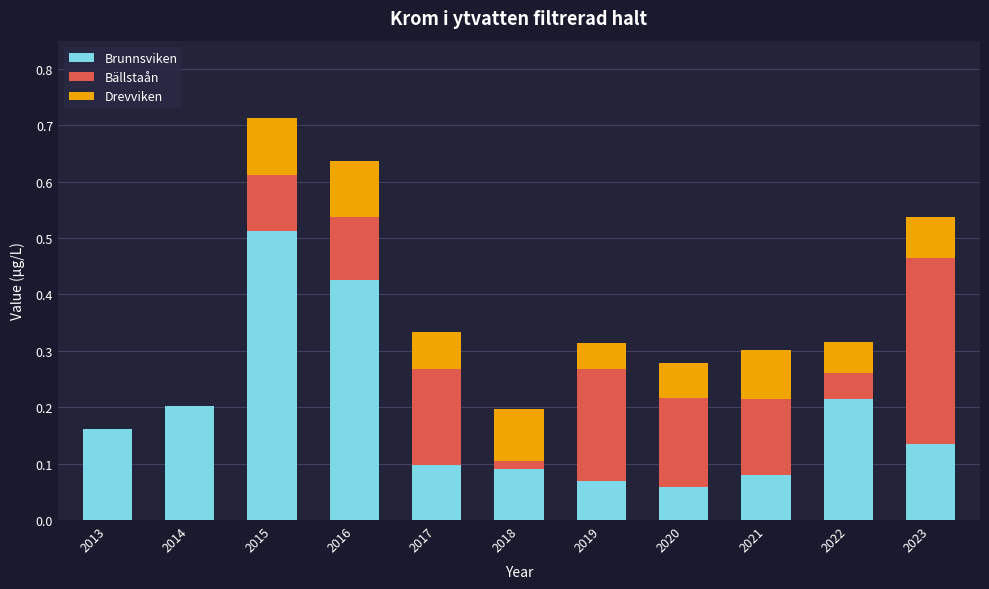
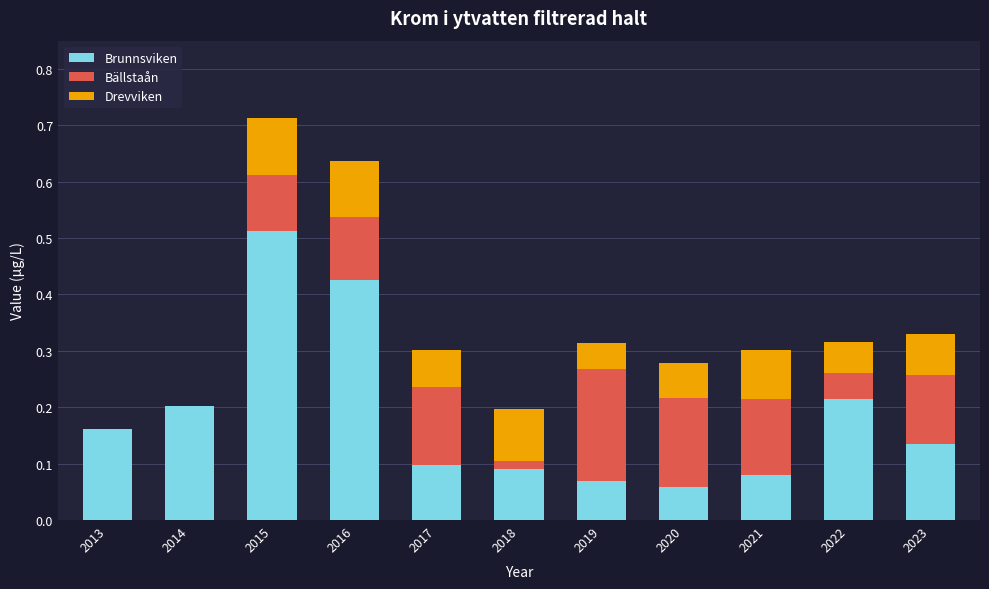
Bällstaån, 2017: 0.17 -> 0.14
Bällstaån, 2023: 0.33 -> 0.12
